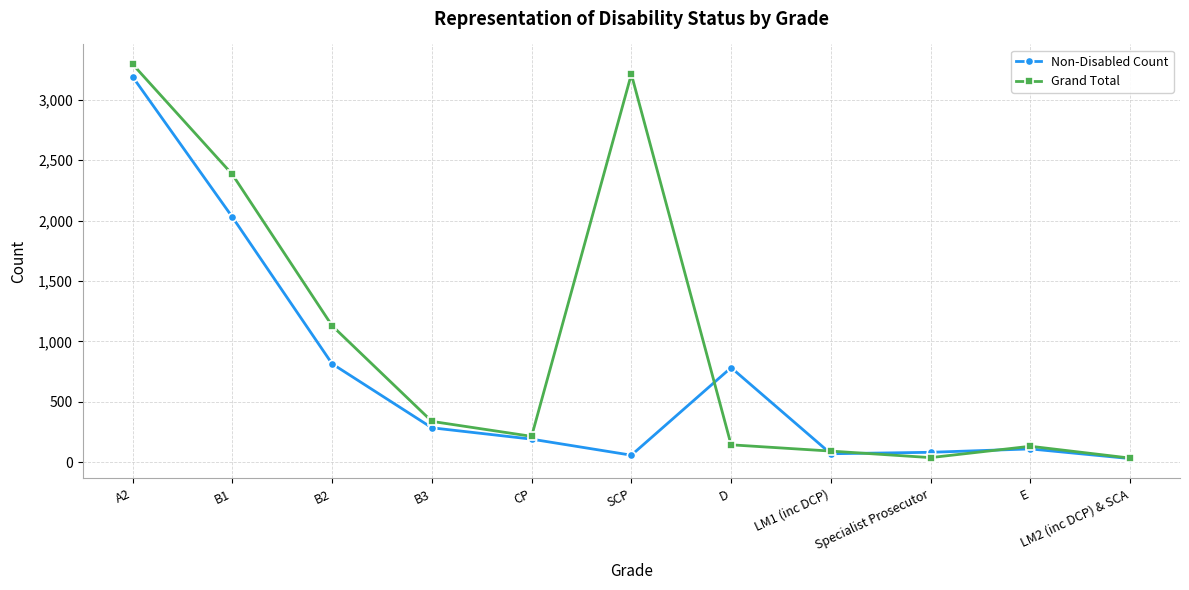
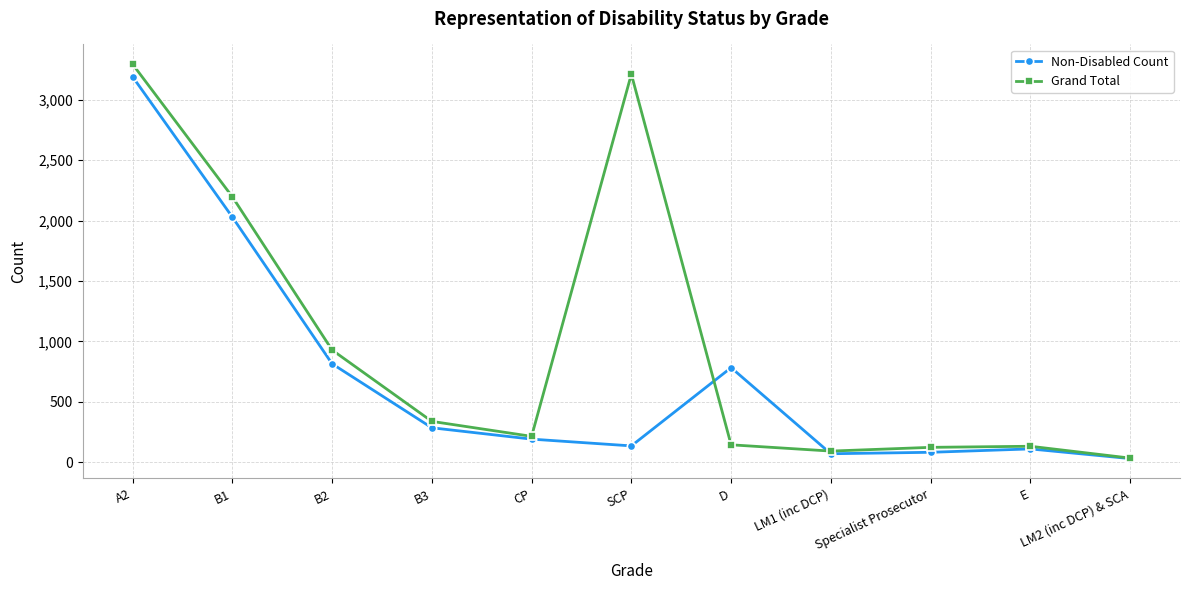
Grand Total, B1: 2,380 -> 2,200
Grand Total, B2: 1,130 -> 930
Non-Disabled Count, SCP: 60 -> 140
Grand Total, Specialist Prosecutor: 40 -> 120
